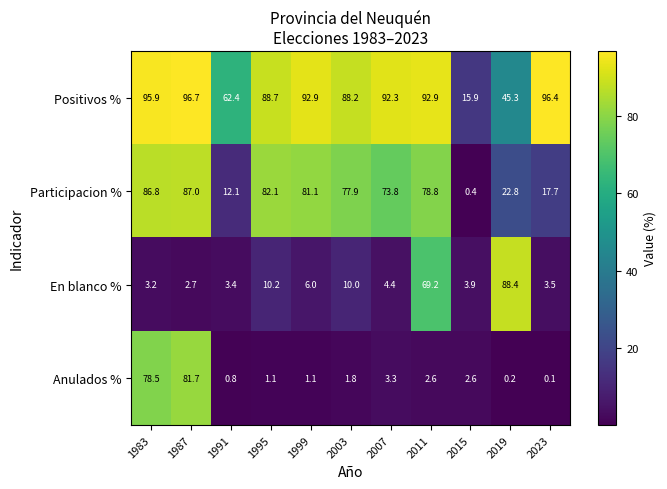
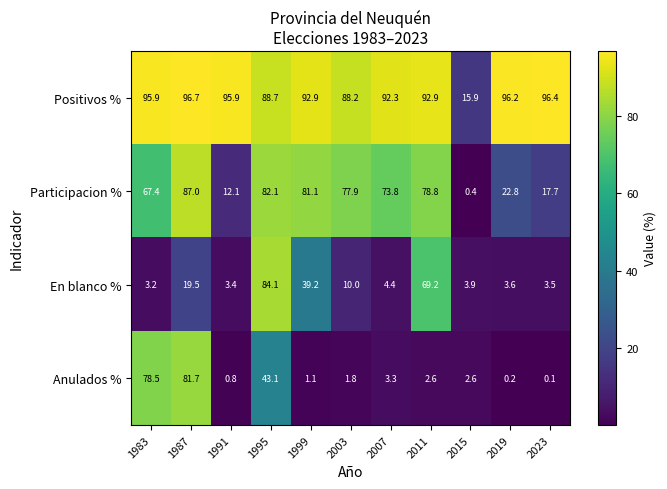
Positivos %, 1991: 62.4 -> 95.9
Positivos %, 2019: 45.3 -> 96.2
Participacion %, 1983: 86.8 -> 67.4
En blanco %, 1987: 2.7 -> 19.5
En blanco %, 1995: 10.2 -> 84.1
En blanco %, 1999: 6.0 -> 39.2
En blanco %, 2019: 88.4 -> 3.6
Anulados %, 1995: 1.1 -> 43.1
